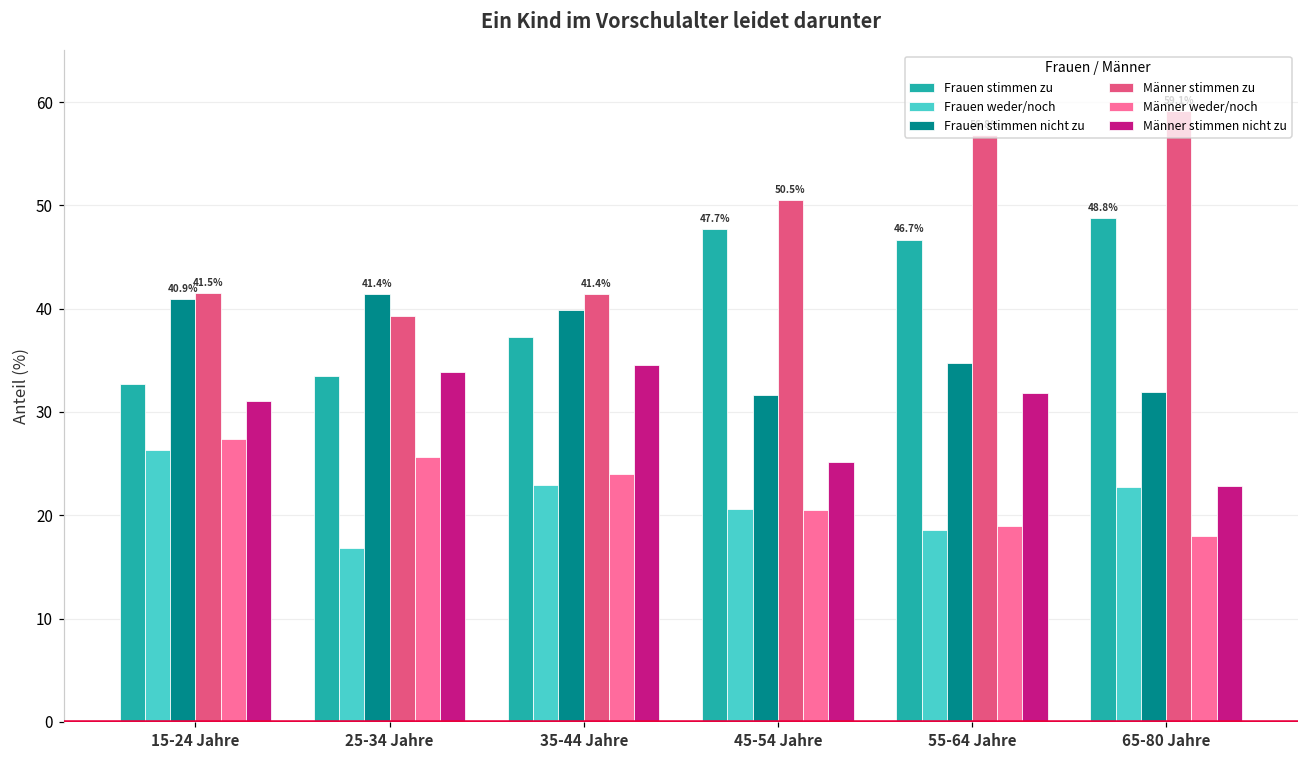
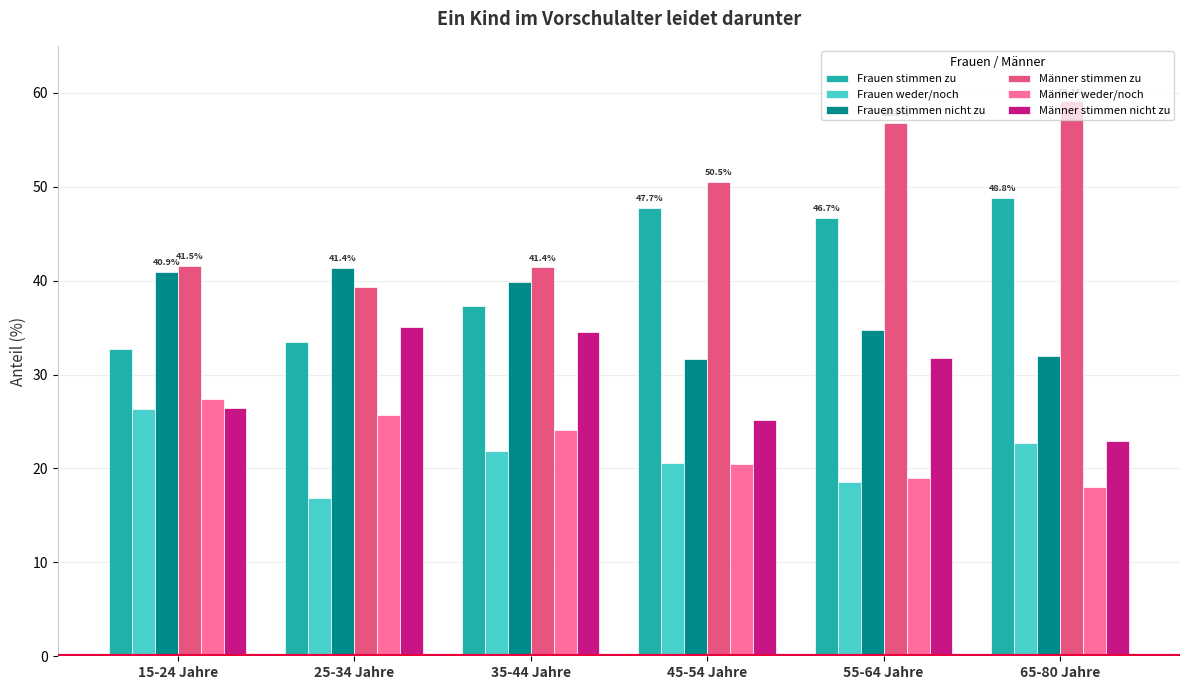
Männer stimmen nicht zu, 15-24 Jahre: 31 -> 26
Männer stimmen nicht zu, 25-34 Jahre: 34 -> 35
Frauen weder/noch, 35-44 Jahre: 23 -> 22
